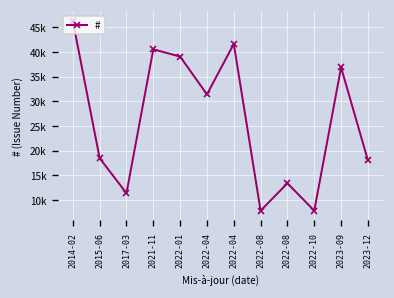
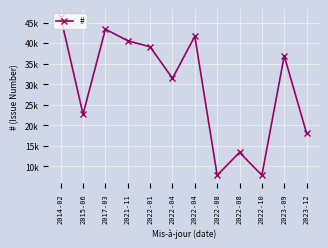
2015-06: 18000 -> 23000
2017-03: 11000 -> 43000
